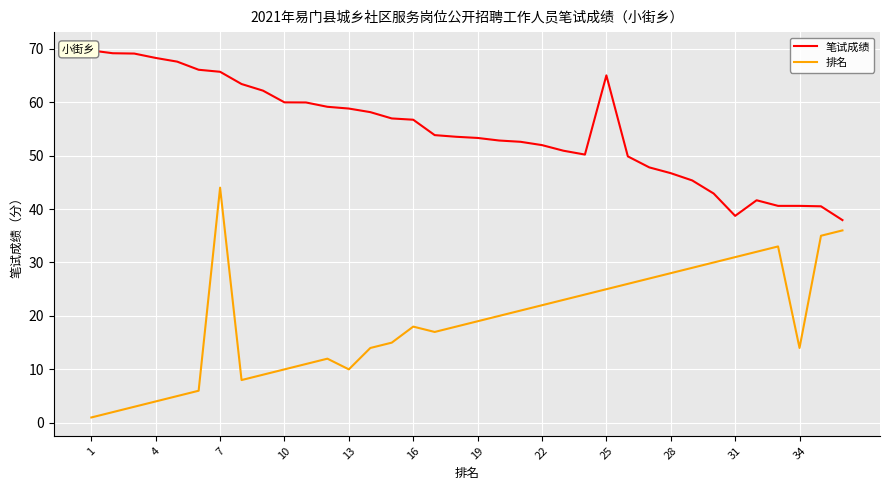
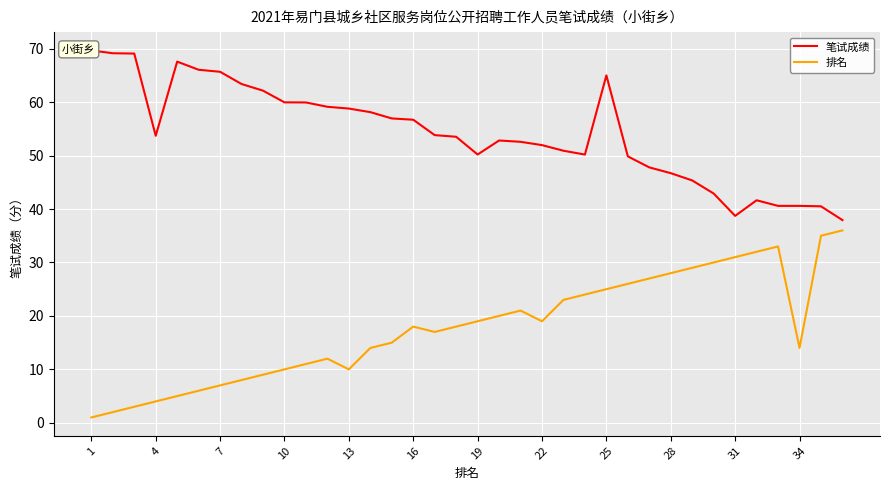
笔试成绩, 4: 68 -> 54
排名, 7: 44 -> 7
笔试成绩, 19: 53 -> 50
排名, 22: 22 -> 19
